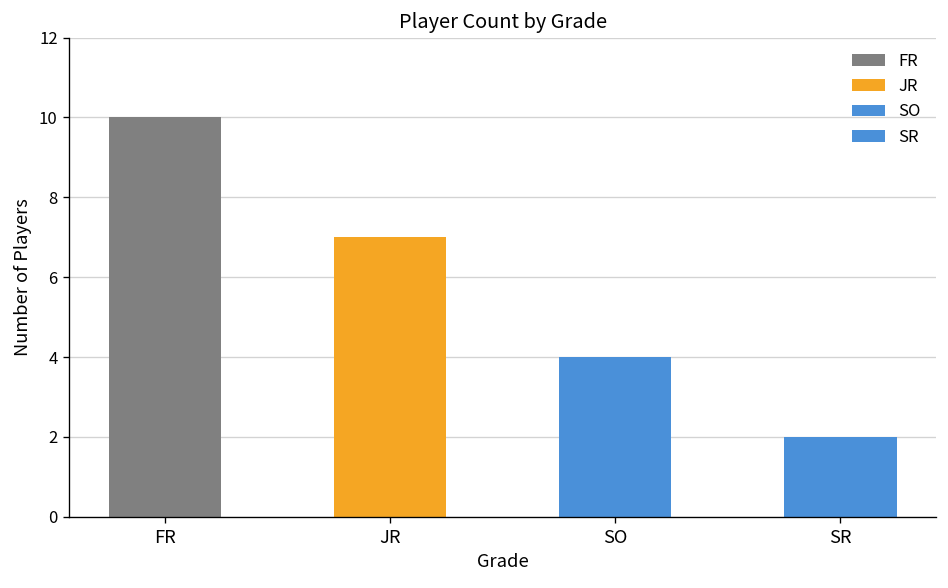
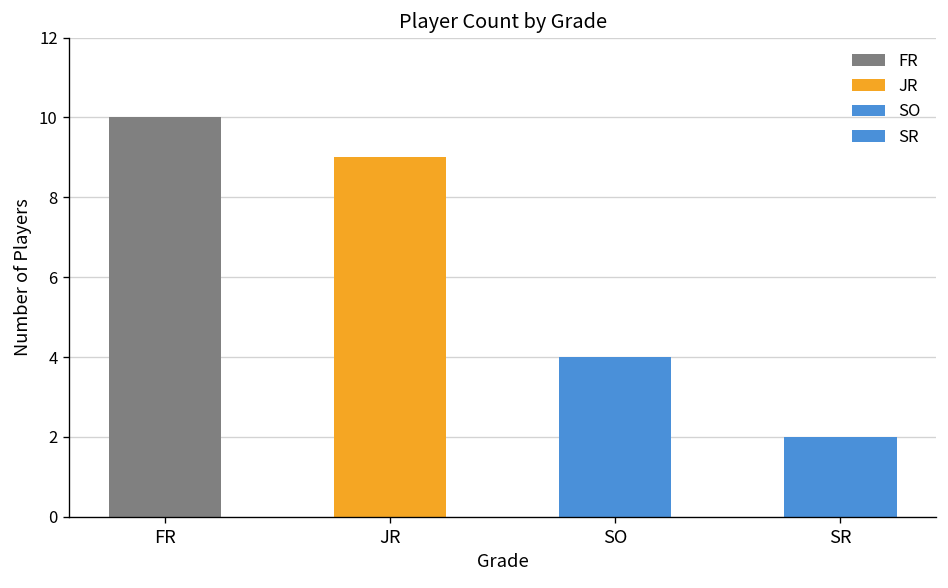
JR: 7 -> 9
